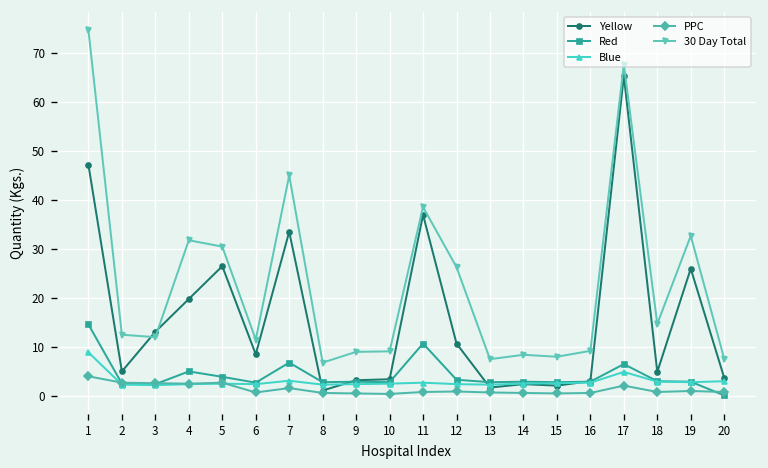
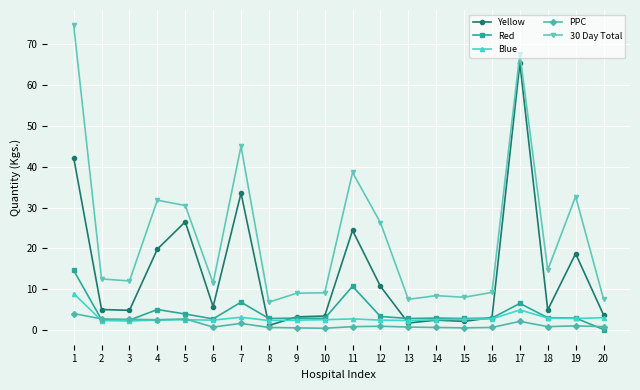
Yellow, 1: 47 -> 42
Yellow, 3: 13 -> 5
Yellow, 6: 9 -> 6
Yellow, 11: 37 -> 24
Yellow, 19: 26 -> 19
